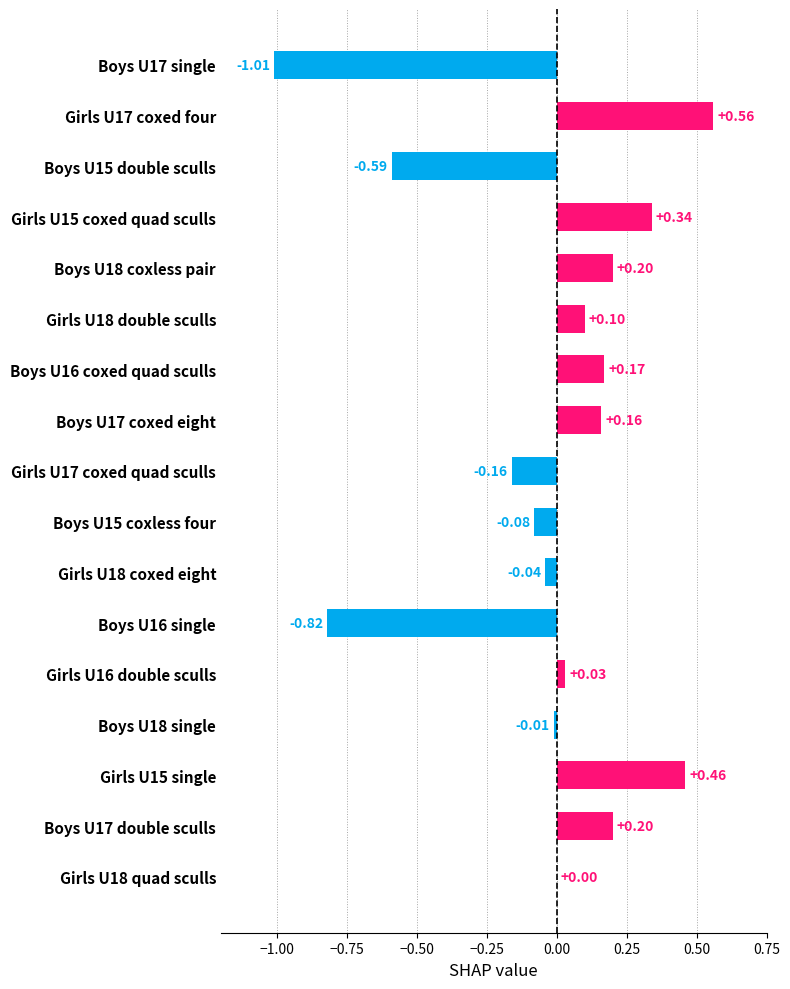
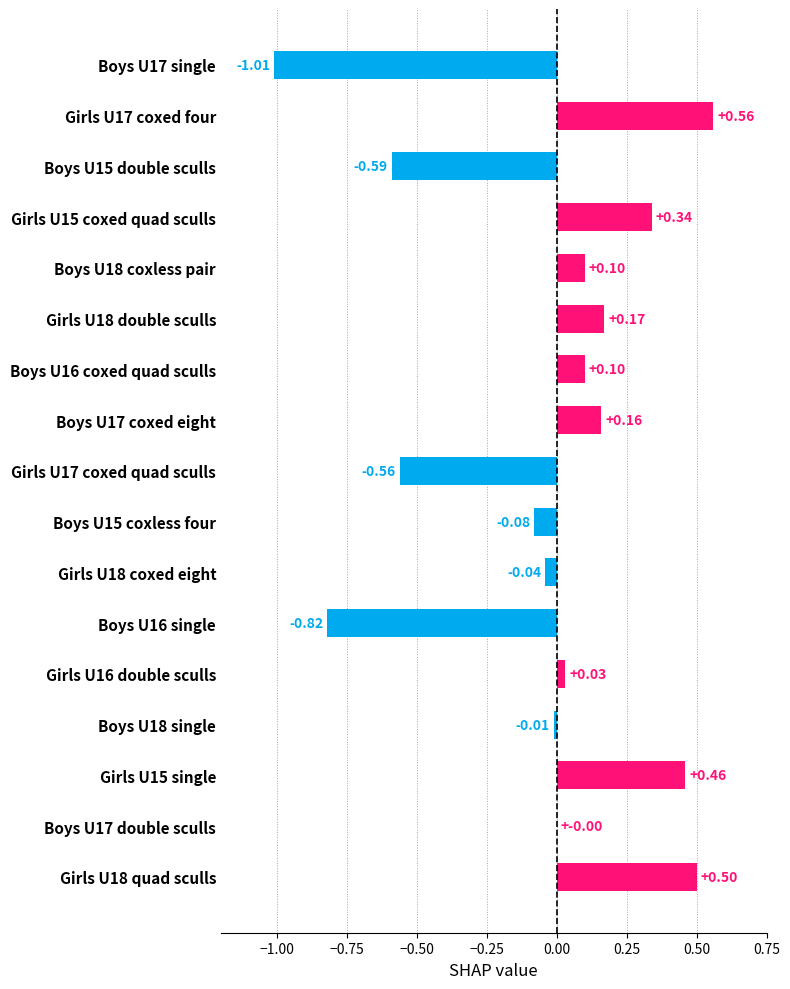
Boys U18 coxless pair: +0.20 -> +0.10
Girls U18 double sculls: +0.10 -> +0.17
Boys U16 coxed quad sculls: +0.17 -> +0.10
Girls U17 coxed quad sculls: -0.16 -> -0.56
Boys U17 double sculls: +0.20 -> +-0.00
Girls U18 quad sculls: +0.00 -> +0.50
